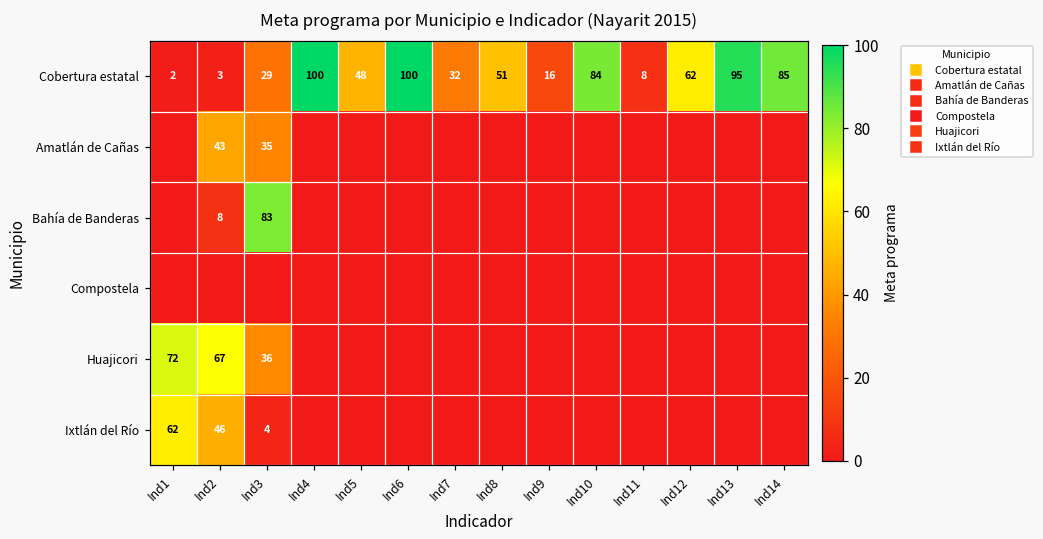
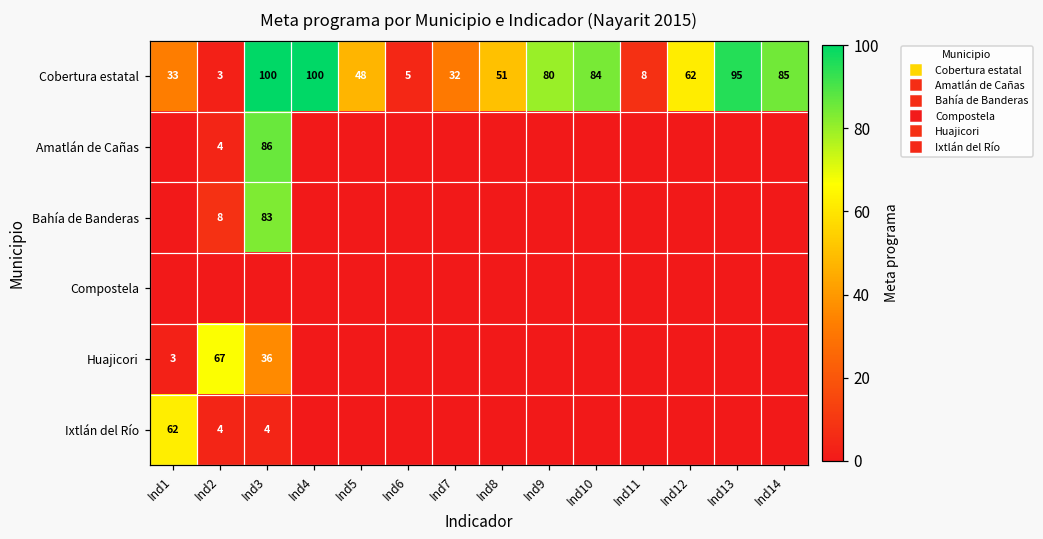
Cobertura estatal, Ind1: 2 -> 33
Cobertura estatal, Ind3: 29 -> 100
Cobertura estatal, Ind6: 100 -> 5
Cobertura estatal, Ind9: 16 -> 80
Amatlán de Cañas, Ind2: 43 -> 4
Amatlán de Cañas, Ind3: 35 -> 86
Huajicori, Ind1: 72 -> 3
Ixtlán del Río, Ind2: 46 -> 4
